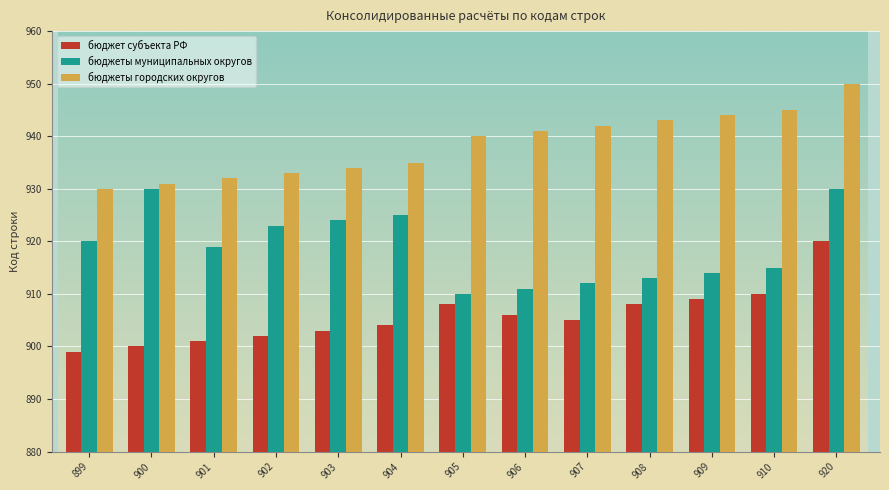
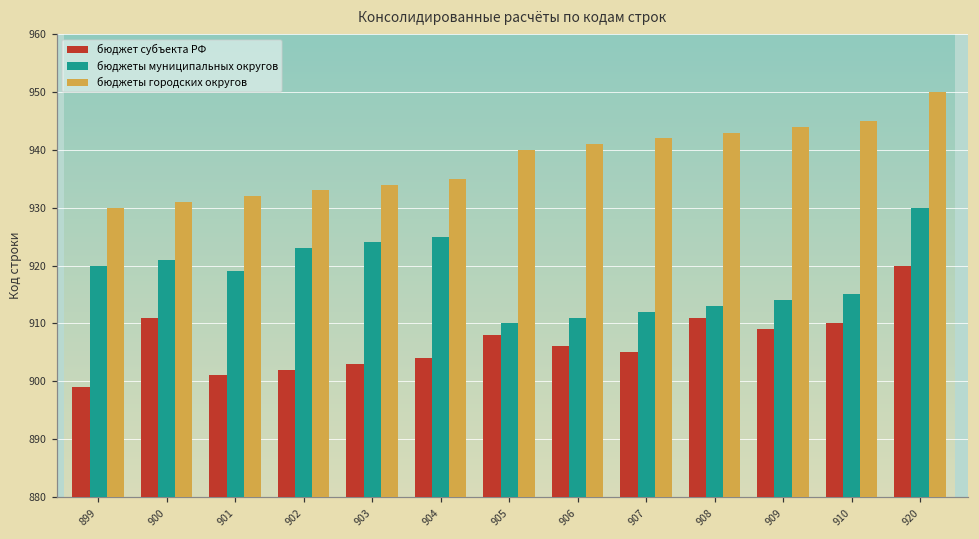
бюджет субъекта РФ, 900: 900 -> 911
бюджеты муниципальных округов, 900: 930 -> 921
бюджет субъекта РФ, 908: 908 -> 911
